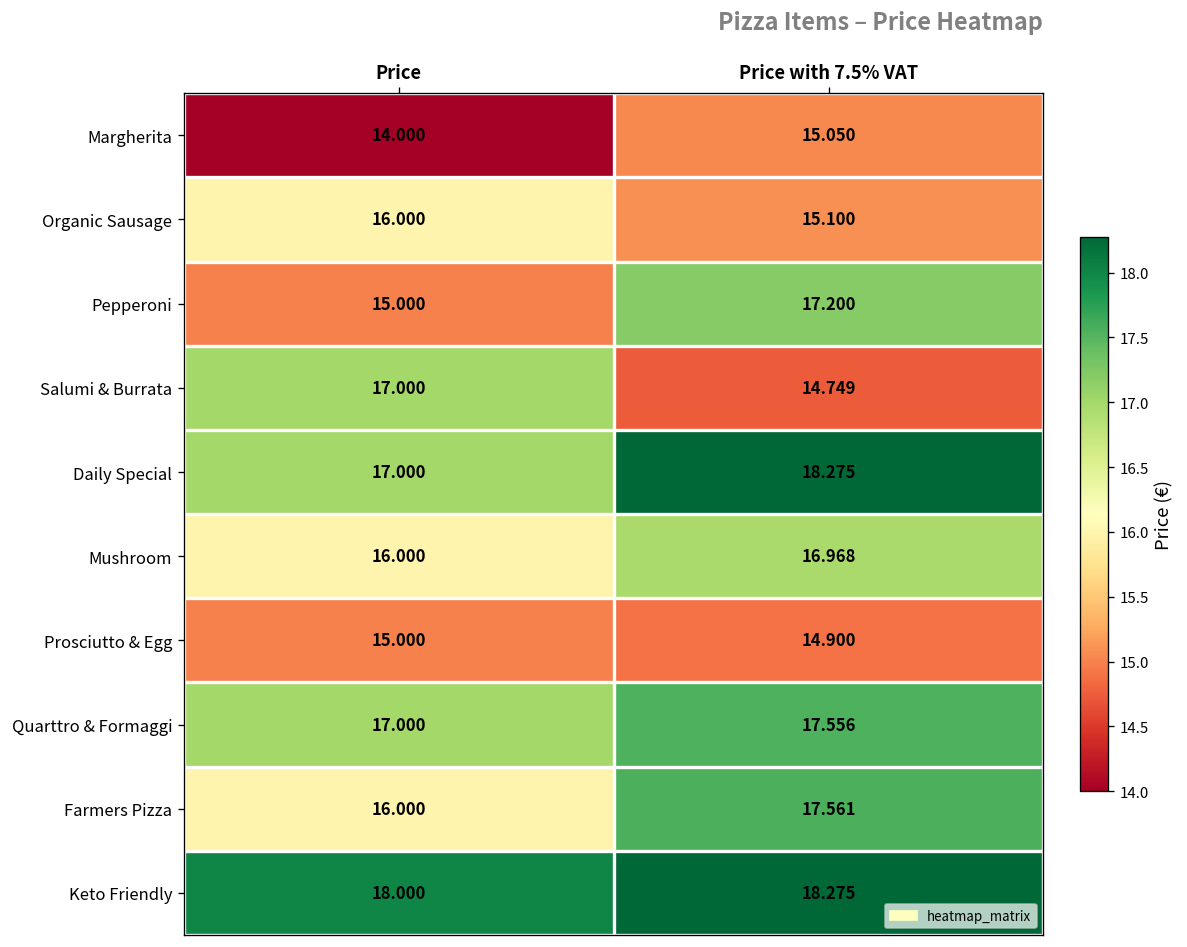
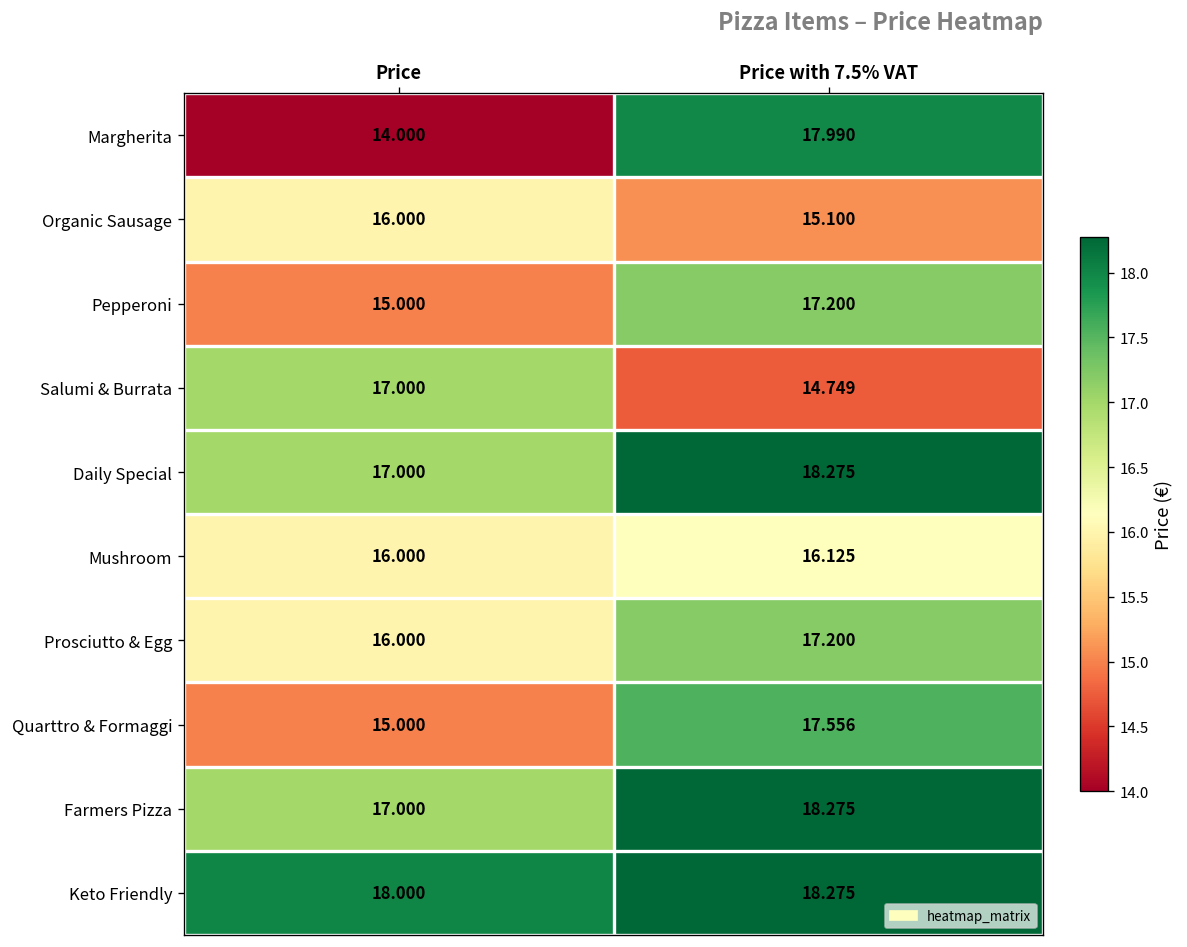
Margherita, Price with 7.5% VAT: 15.050 -> 17.990
Mushroom, Price with 7.5% VAT: 16.968 -> 16.125
Prosciutto & Egg, Price: 15.000 -> 16.000
Prosciutto & Egg, Price with 7.5% VAT: 14.900 -> 17.200
Quarttro & Formaggi, Price: 17.000 -> 15.000
Farmers Pizza, Price: 16.000 -> 17.000
Farmers Pizza, Price with 7.5% VAT: 17.561 -> 18.275
